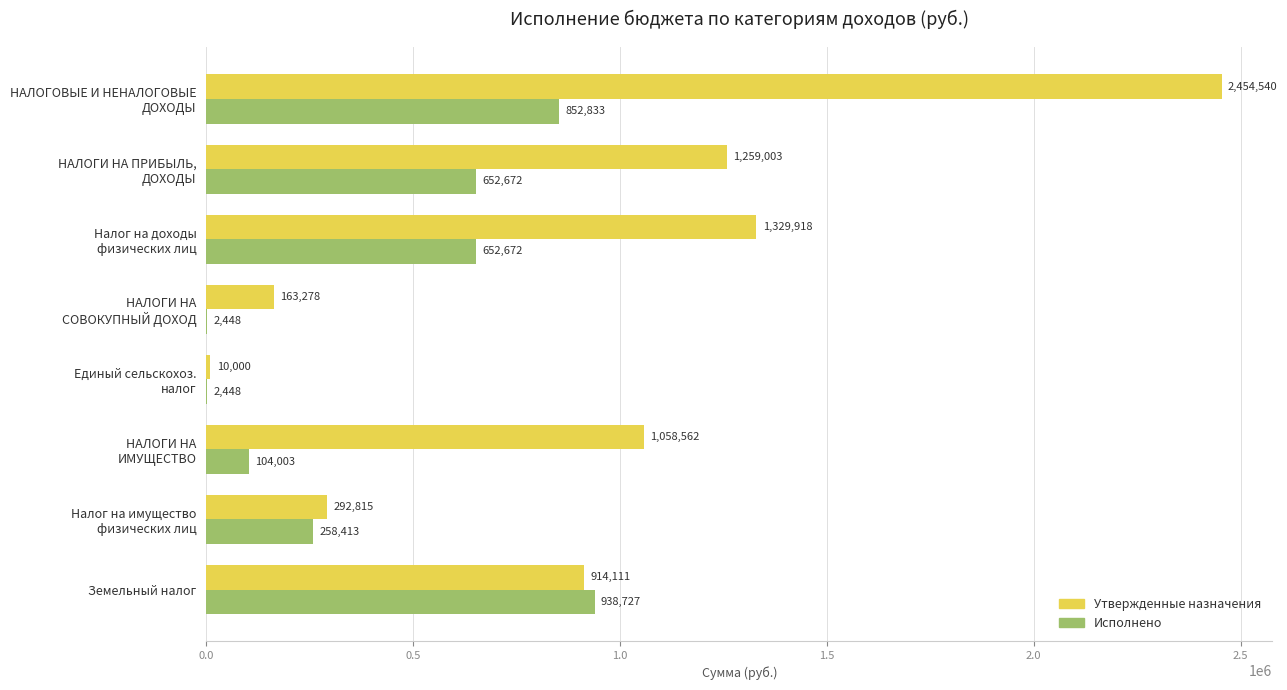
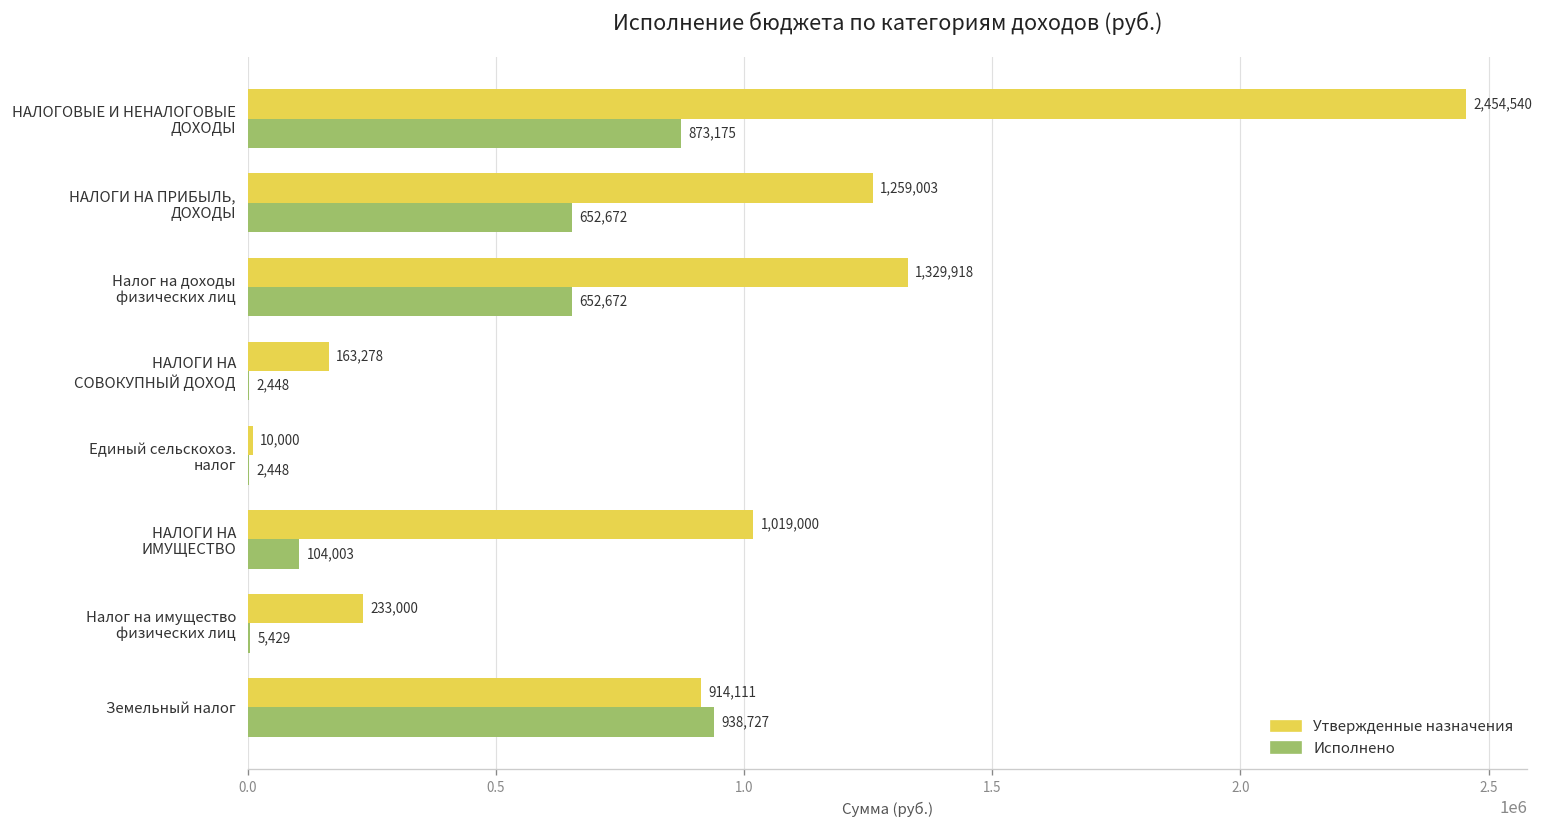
Исполнено, НАЛОГОВЫЕ И НЕНАЛОГОВЫЕ ДОХОДЫ: 852,833 -> 873,175
Утвержденные назначения, НАЛОГИ НА ИМУЩЕСТВО: 1,058,562 -> 1,019,000
Утвержденные назначения, Налог на имущество физических лиц: 292,815 -> 233,000
Исполнено, Налог на имущество физических лиц: 258,413 -> 5,429
